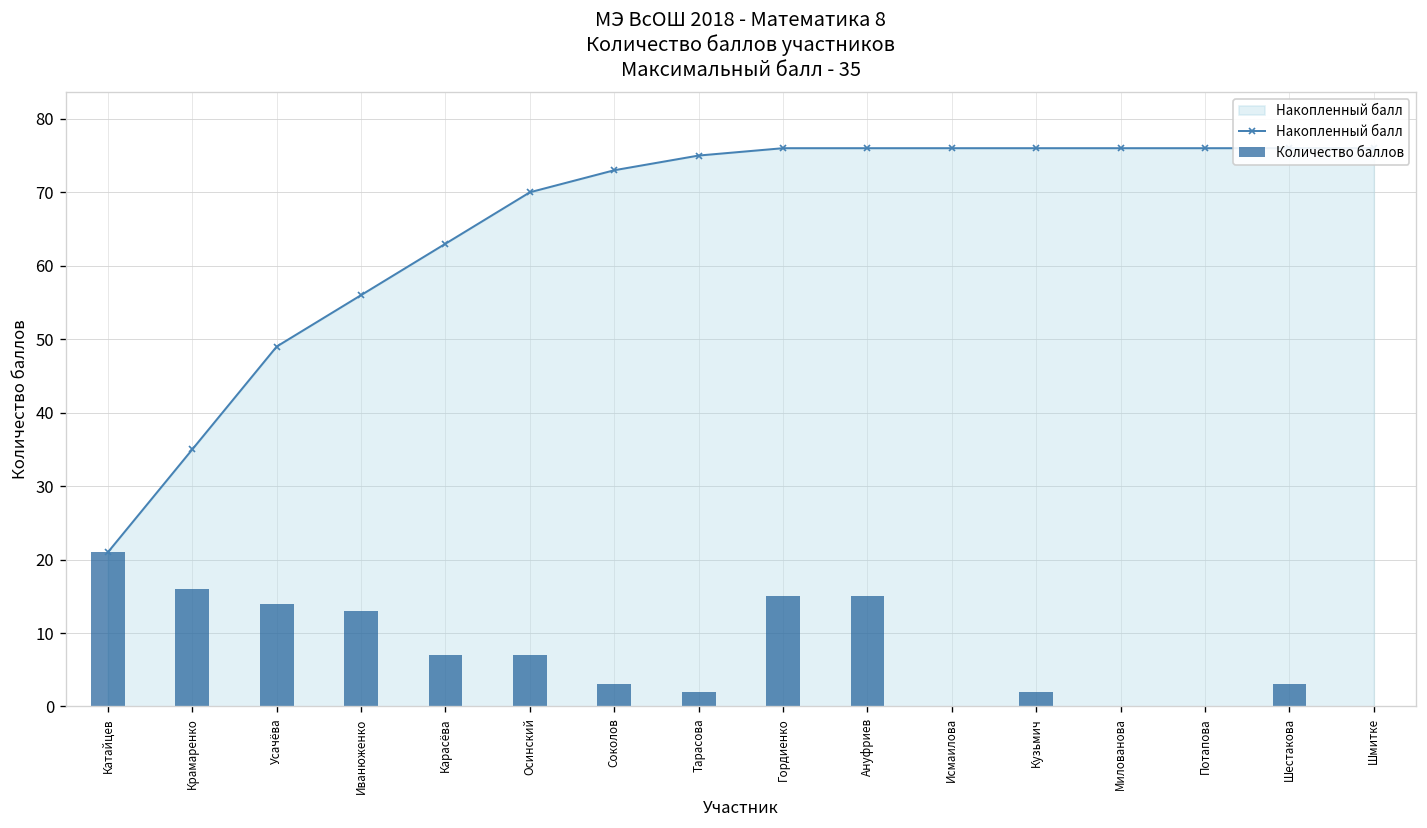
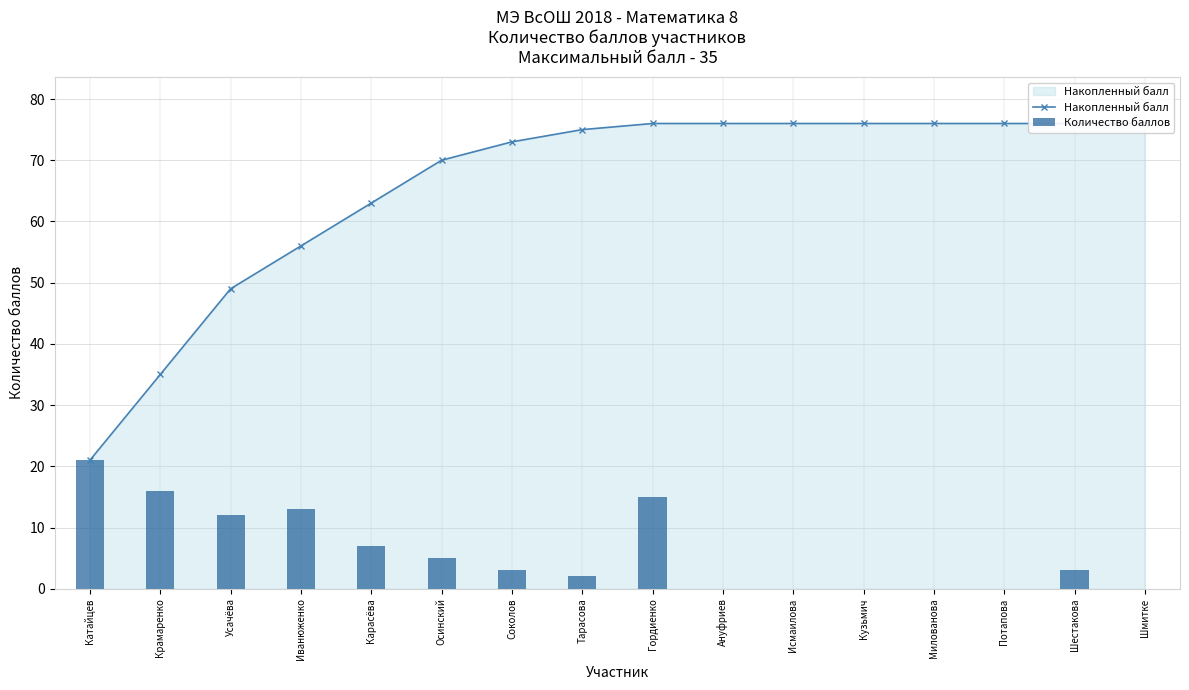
Количество баллов, Усачёва: 14 -> 12
Количество баллов, Осинский: 7 -> 5
Количество баллов, Ануфриев: 15 -> 0
Количество баллов, Кузьмич: 2 -> 0
